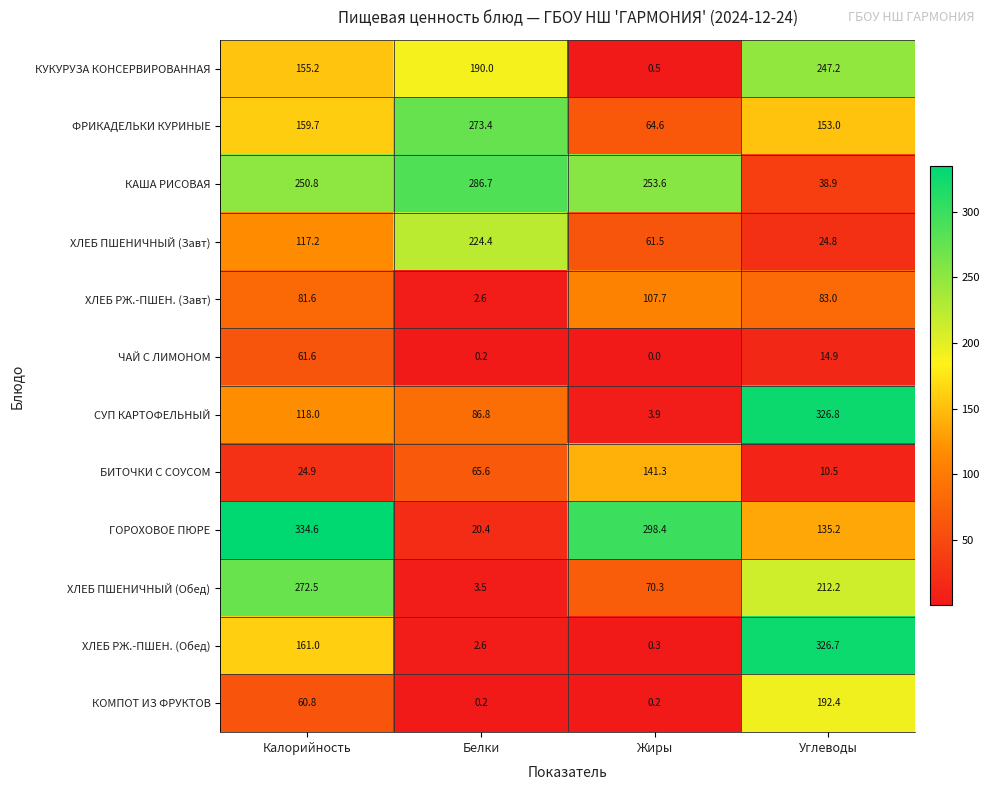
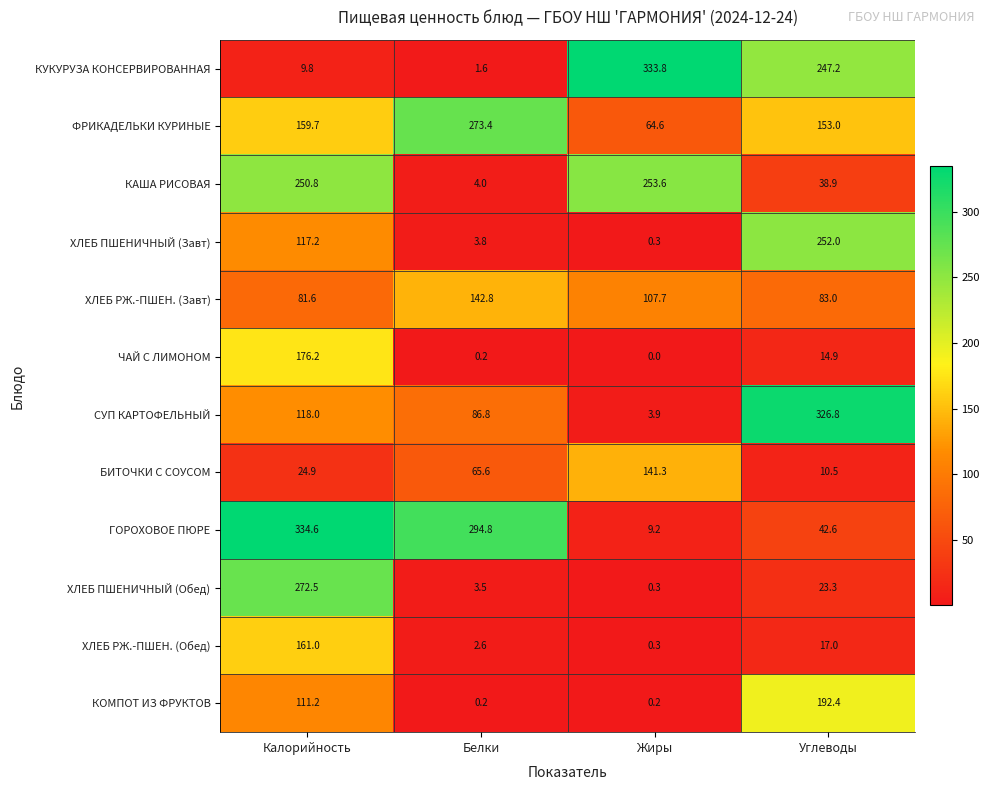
КУКУРУЗА КОНСЕРВИРОВАННАЯ, Калорийность: 155.2 -> 9.8
КУКУРУЗА КОНСЕРВИРОВАННАЯ, Белки: 190.0 -> 1.6
КУКУРУЗА КОНСЕРВИРОВАННАЯ, Жиры: 0.5 -> 333.8
КАША РИСОВАЯ, Белки: 286.7 -> 4.0
ХЛЕБ ПШЕНИЧНЫЙ (Завт), Белки: 224.4 -> 3.8
ХЛЕБ ПШЕНИЧНЫЙ (Завт), Жиры: 61.5 -> 0.3
ХЛЕБ ПШЕНИЧНЫЙ (Завт), Углеводы: 24.8 -> 252.0
ХЛЕБ РЖ.-ПШЕН. (Завт), Белки: 2.6 -> 142.8
ЧАЙ С ЛИМОНОМ, Калорийность: 61.6 -> 176.2
ГОРОХОВОЕ ПЮРЕ, Белки: 20.4 -> 294.8
ГОРОХОВОЕ ПЮРЕ, Жиры: 298.4 -> 9.2
ГОРОХОВОЕ ПЮРЕ, Углеводы: 135.2 -> 42.6
ХЛЕБ ПШЕНИЧНЫЙ (Обед), Жиры: 70.3 -> 0.3
ХЛЕБ ПШЕНИЧНЫЙ (Обед), Углеводы: 212.2 -> 23.3
ХЛЕБ РЖ.-ПШЕН. (Обед), Углеводы: 326.7 -> 17.0
КОМПОТ ИЗ ФРУКТОВ, Калорийность: 60.8 -> 111.2
